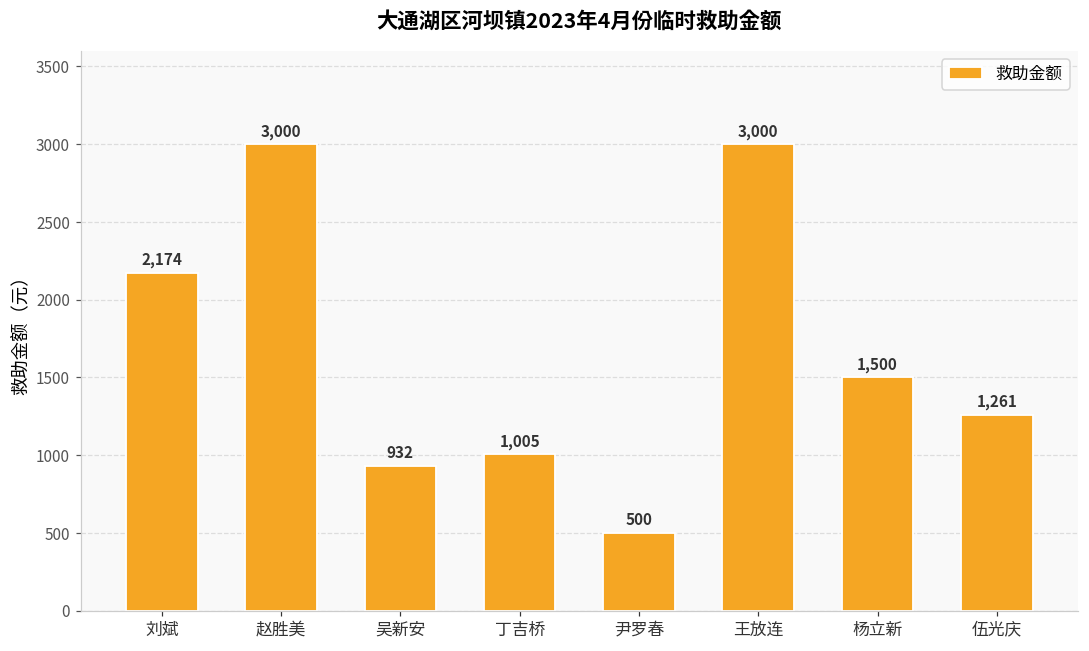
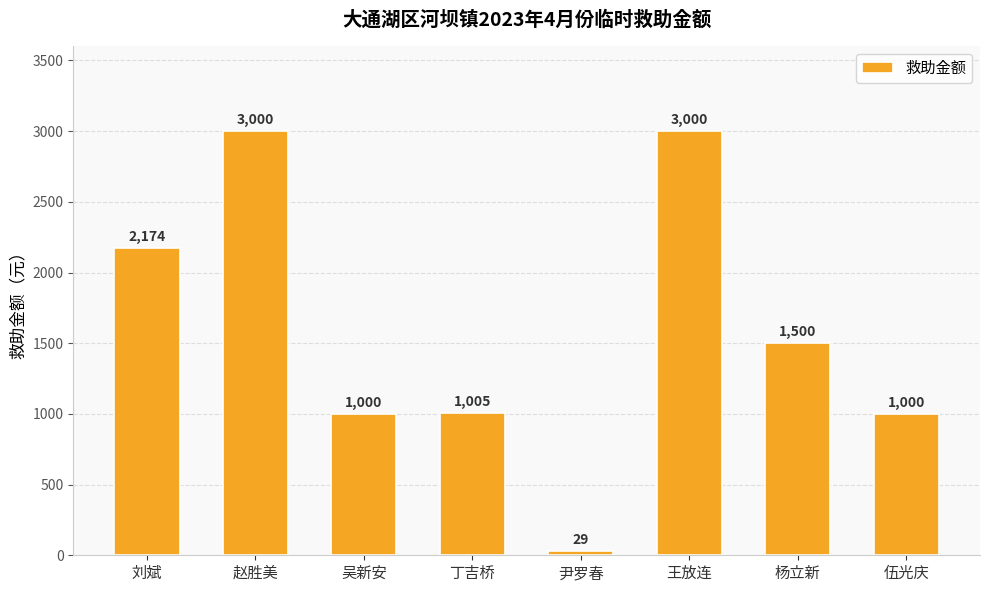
吴新安: 932 -> 1,000
尹罗春: 500 -> 29
伍光庆: 1,261 -> 1,000
